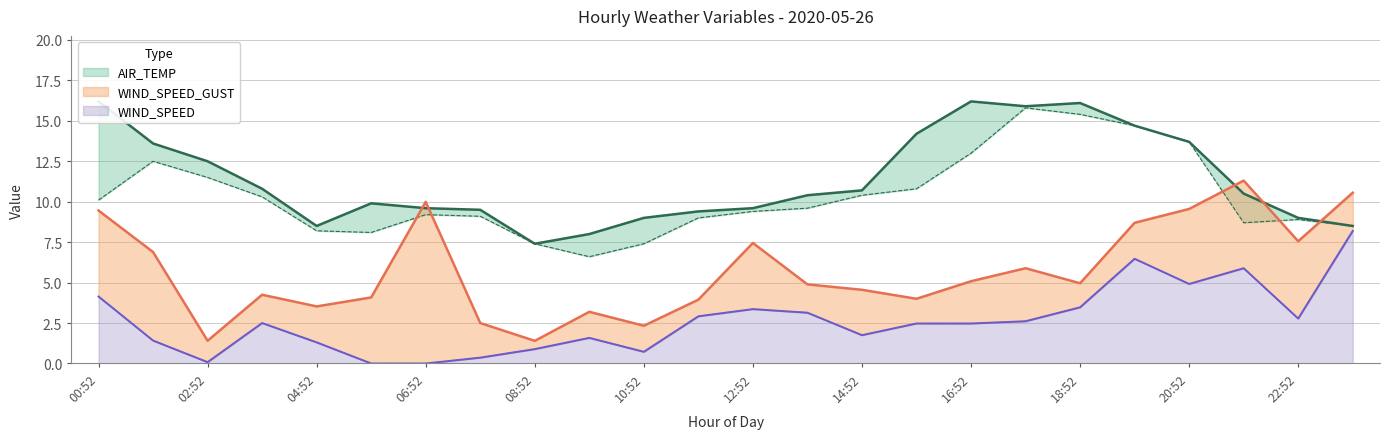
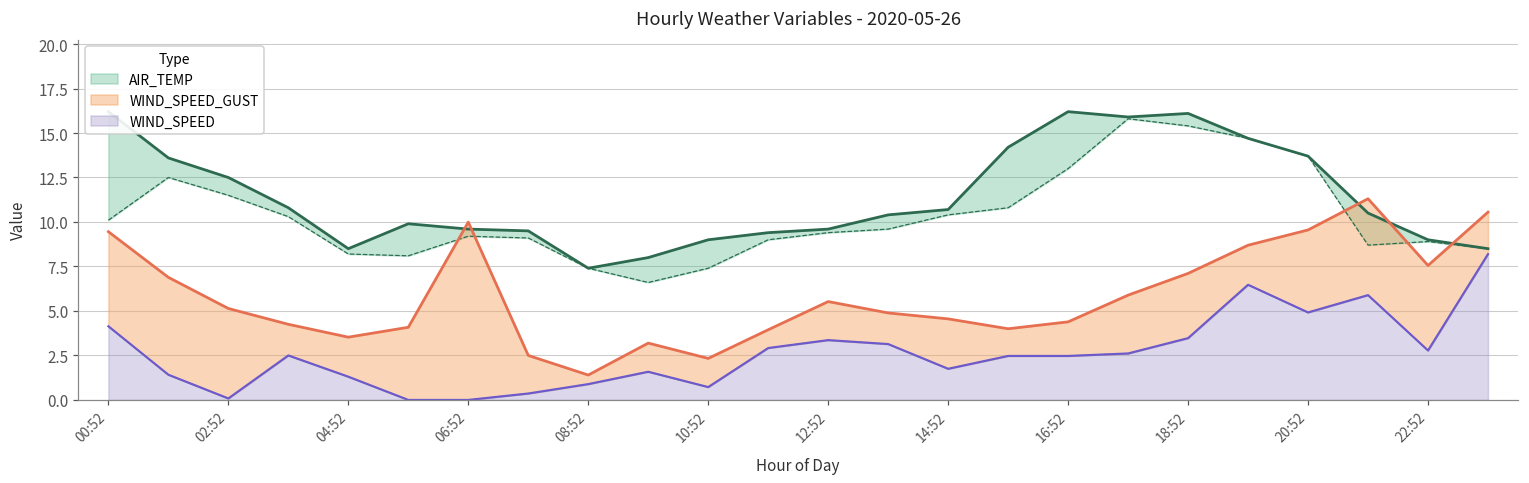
WIND_SPEED_GUST, 02:52: 1.4 -> 5.1
WIND_SPEED_GUST, 12:52: 7.5 -> 5.5
WIND_SPEED_GUST, 16:52: 5.1 -> 4.4
WIND_SPEED_GUST, 18:52: 5.0 -> 7.1
